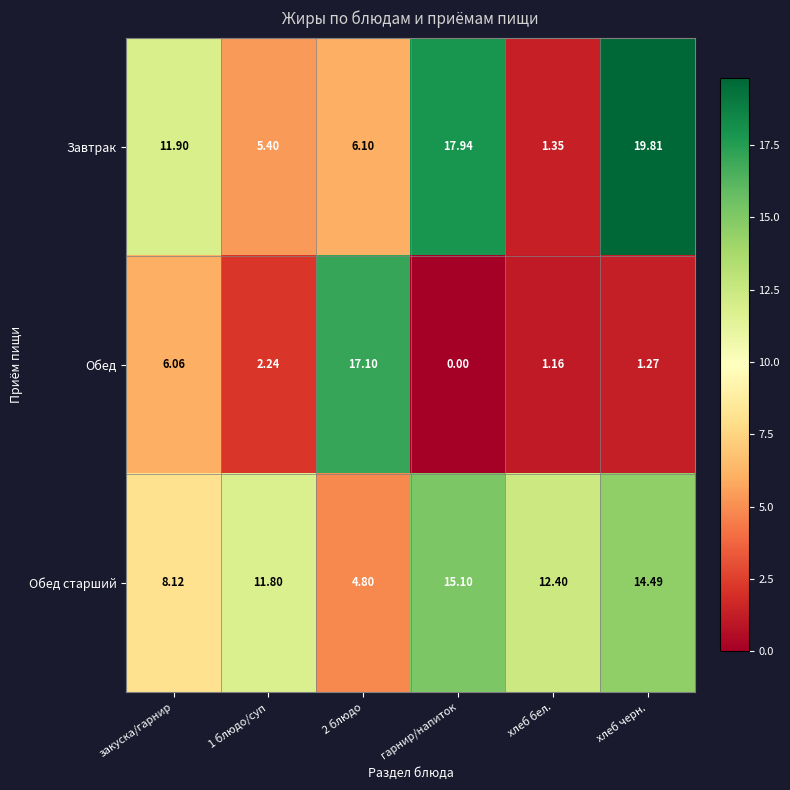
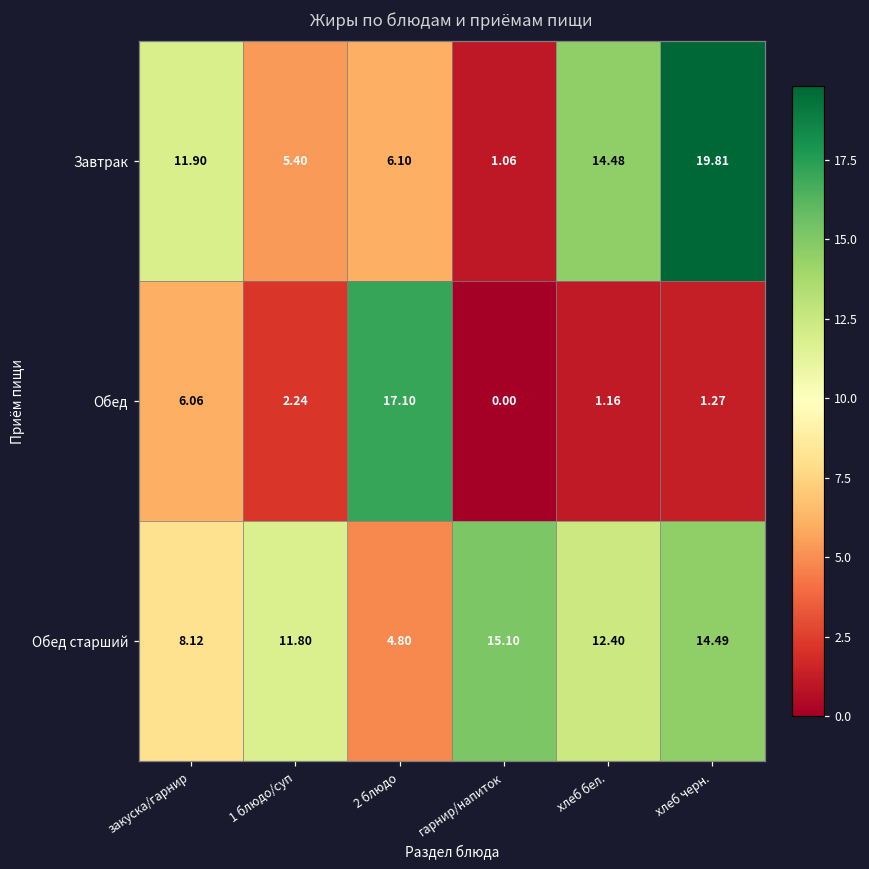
Завтрак, гарнир/напиток: 17.94 -> 1.06
Завтрак, хлеб бел.: 1.35 -> 14.48
